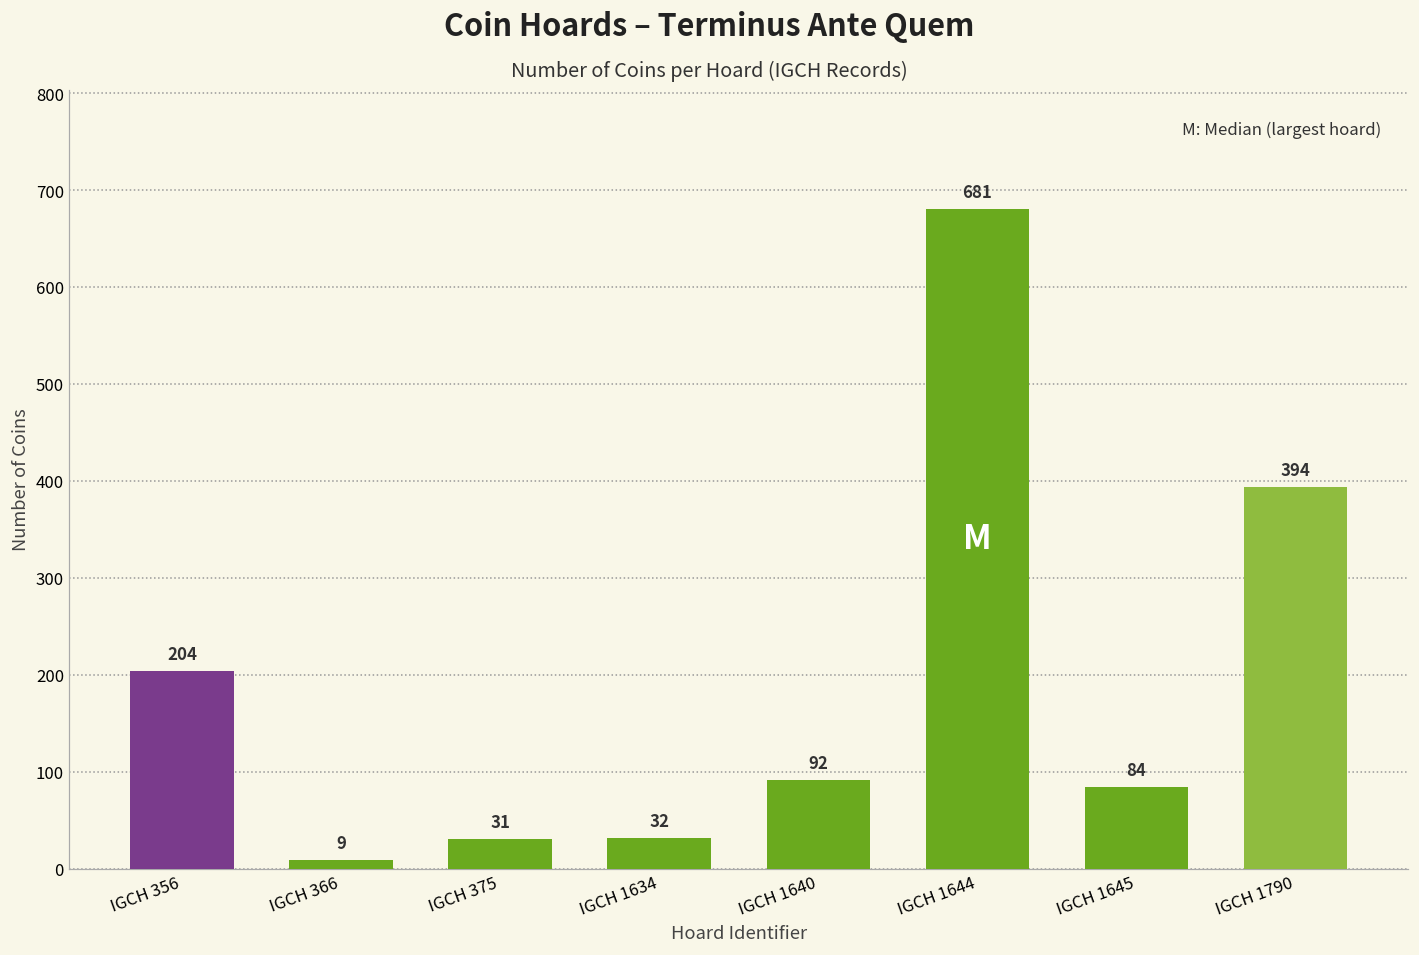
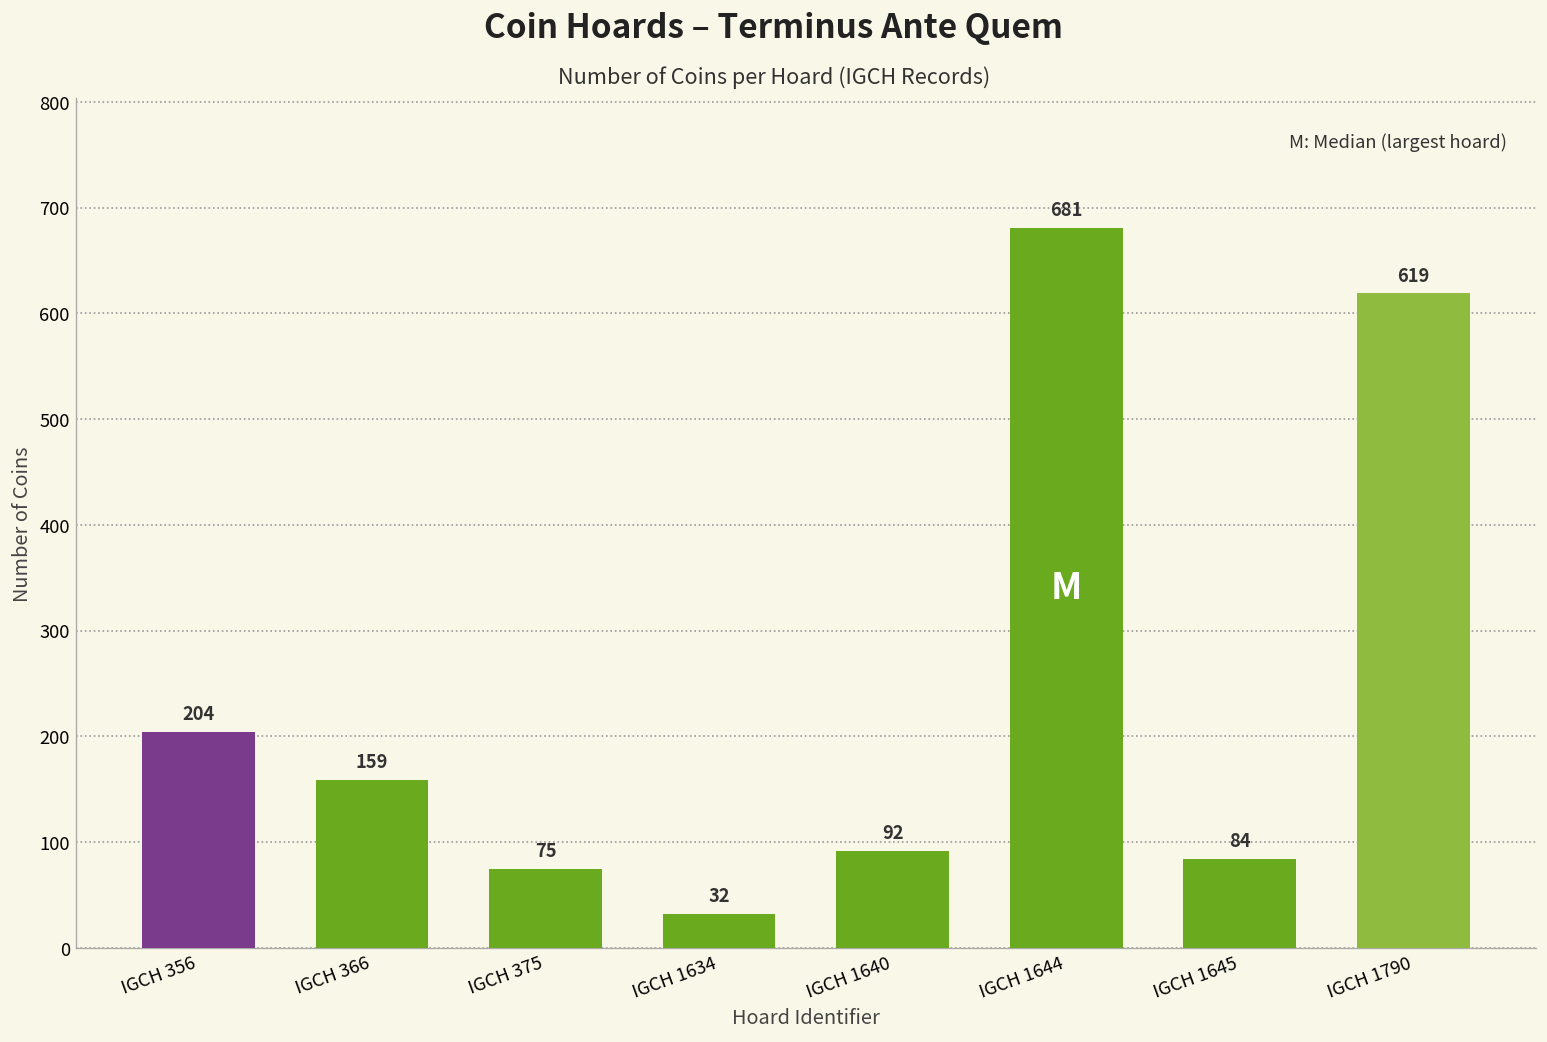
IGCH 366: 9 -> 159
IGCH 375: 31 -> 75
IGCH 1790: 394 -> 619
